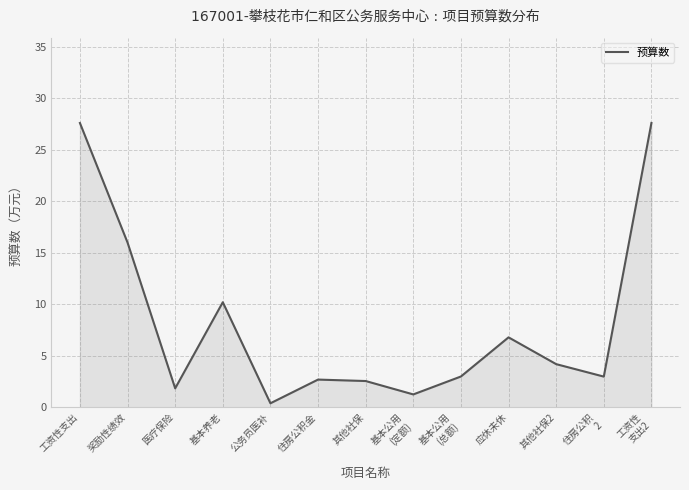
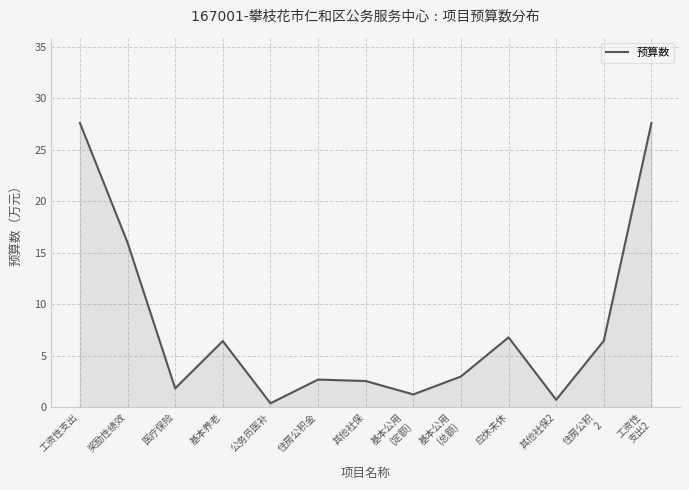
基本养老: 10.2 -> 6.4
其他社保2: 4.2 -> 0.7
住房公积 2: 3.0 -> 6.5
